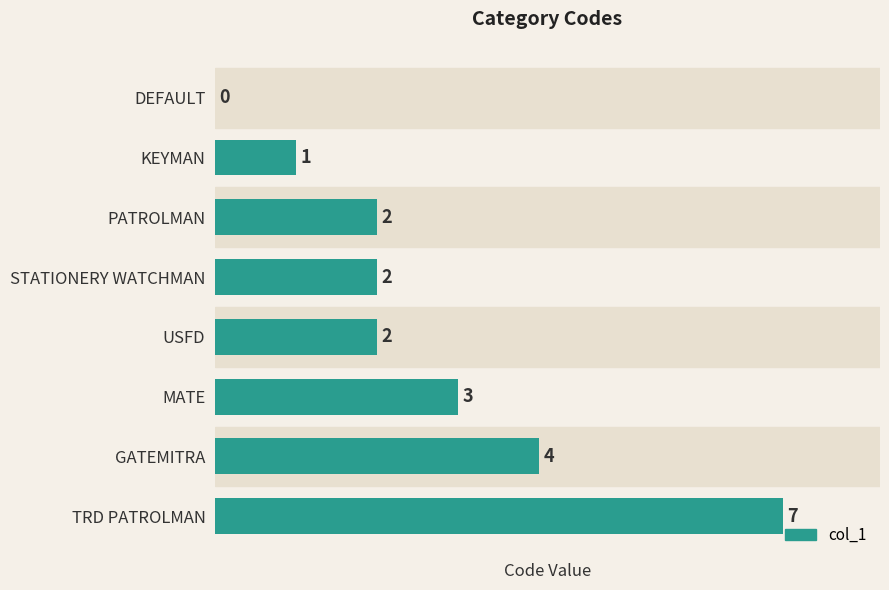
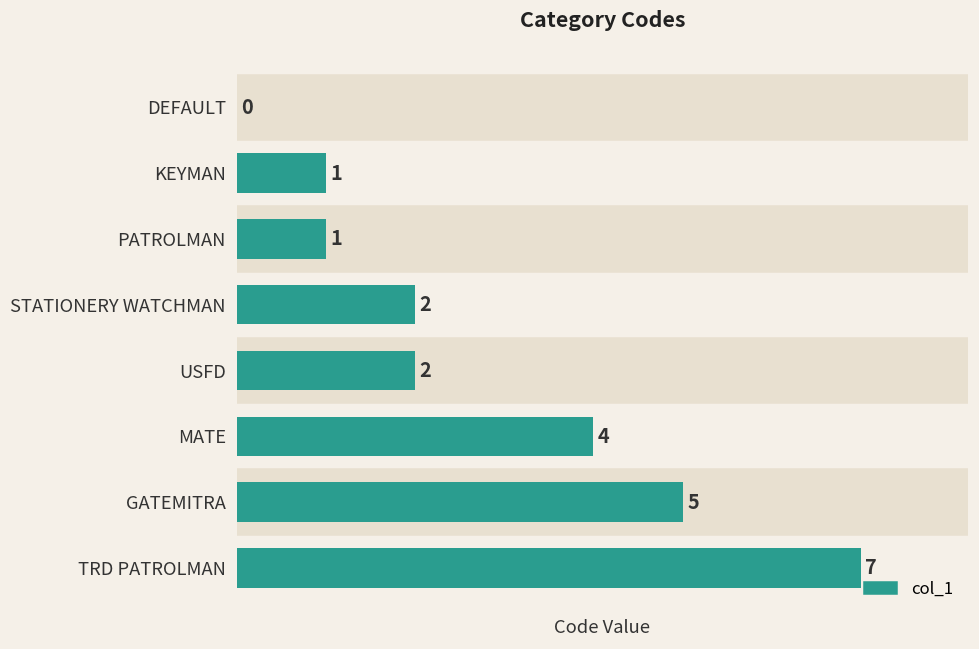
PATROLMAN: 2 -> 1
MATE: 3 -> 4
GATEMITRA: 4 -> 5
